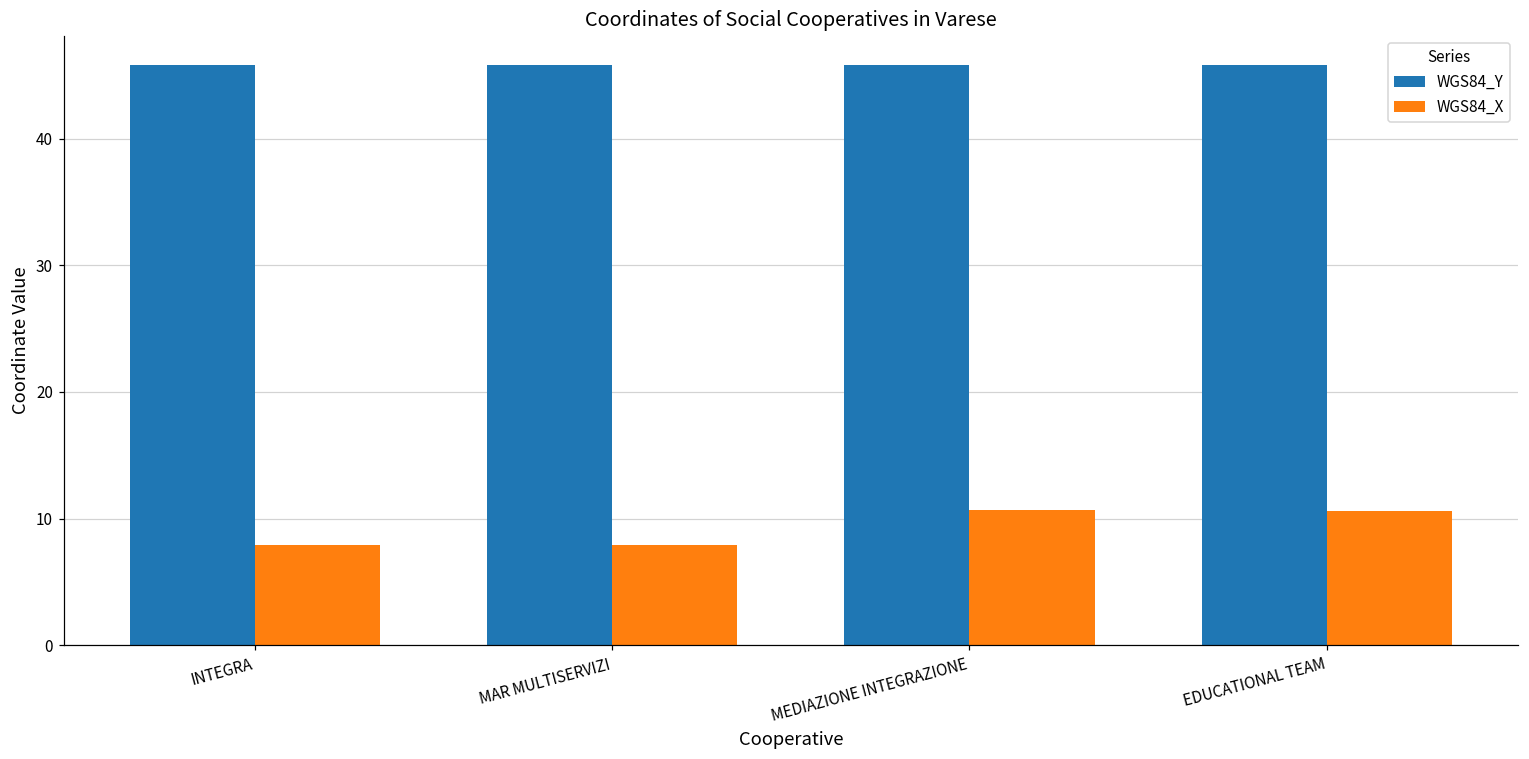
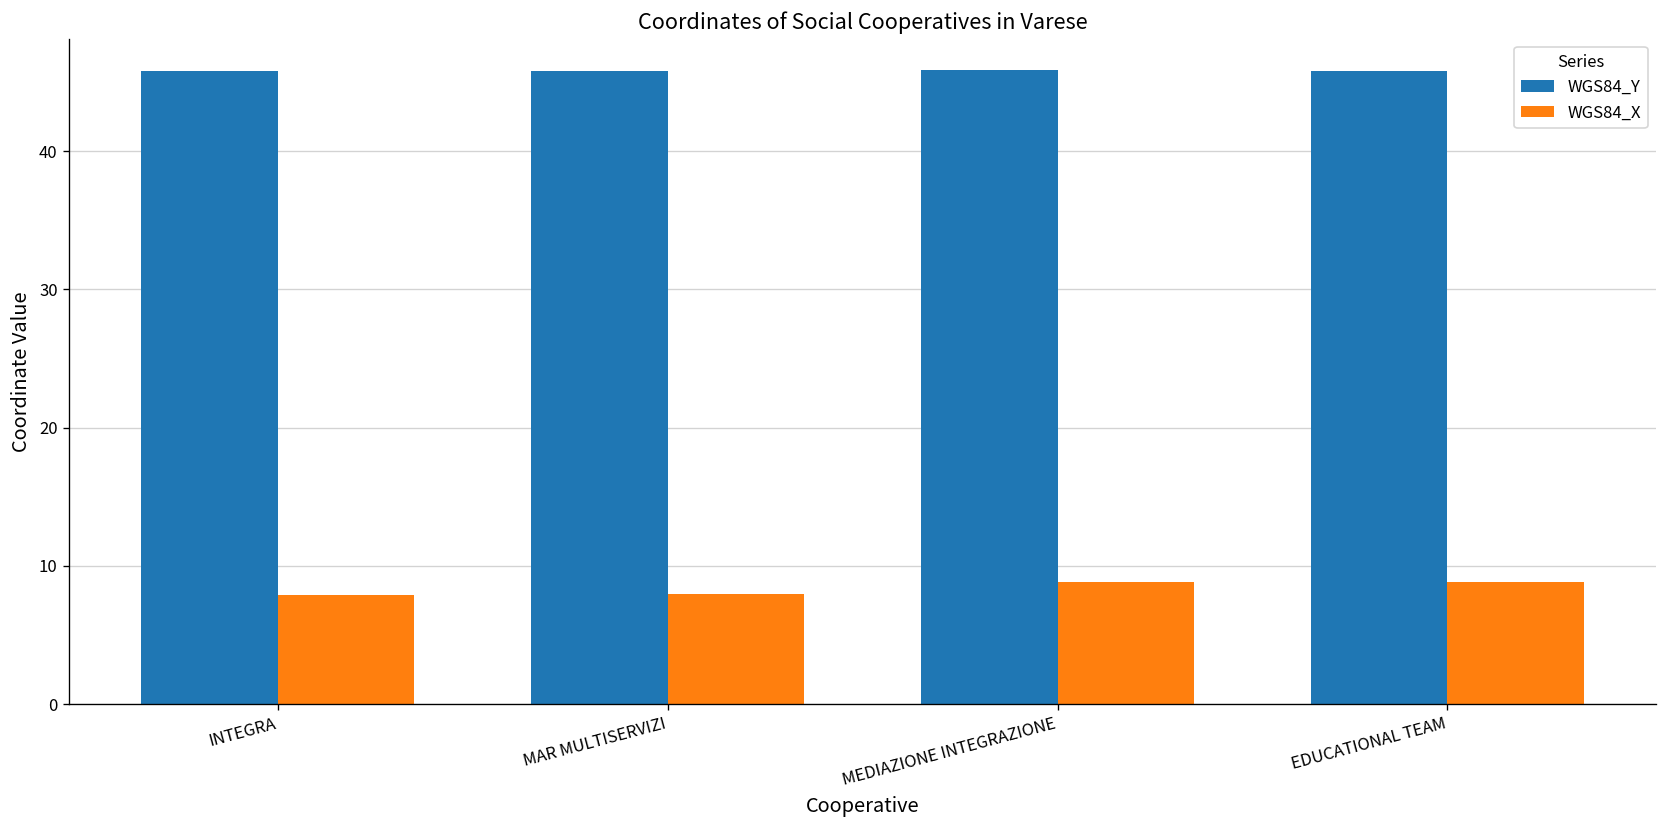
WGS84_X, MEDIAZIONE INTEGRAZIONE: 10.7 -> 8.8
WGS84_X, EDUCATIONAL TEAM: 10.6 -> 8.8
